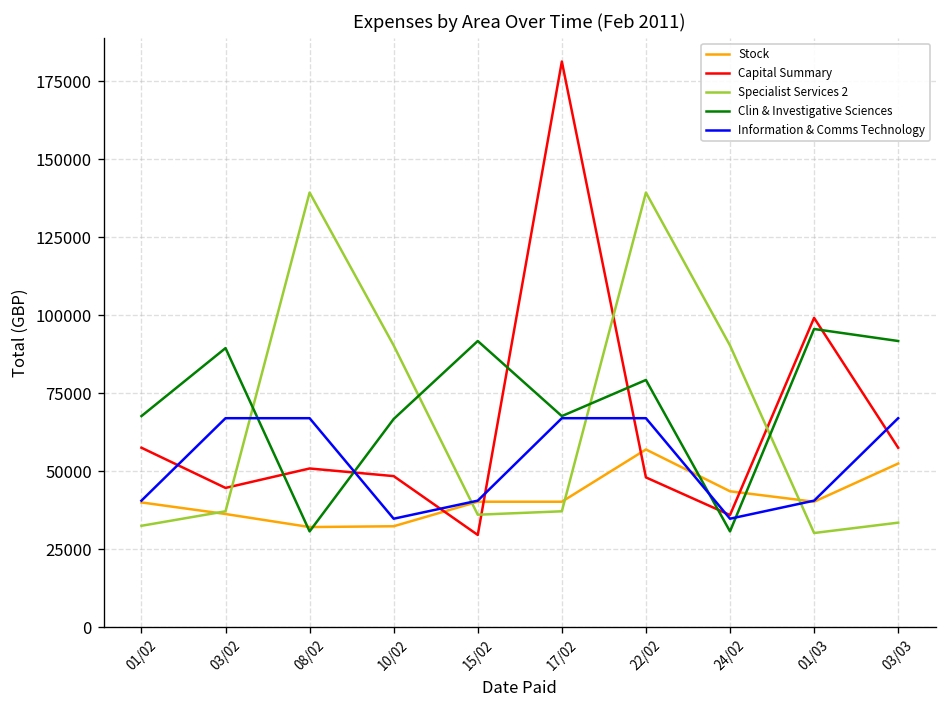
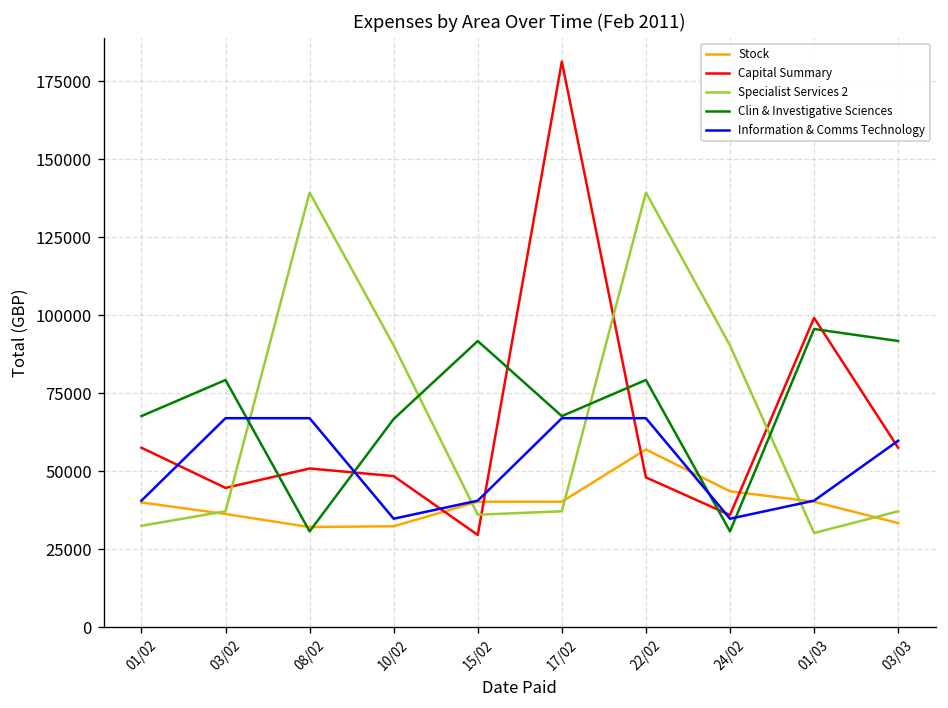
Clin & Investigative Sciences, 03/02: 89000 -> 79000
Stock, 03/03: 52000 -> 33000
Specialist Services 2, 03/03: 33000 -> 37000
Information & Comms Technology, 03/03: 67000 -> 60000
